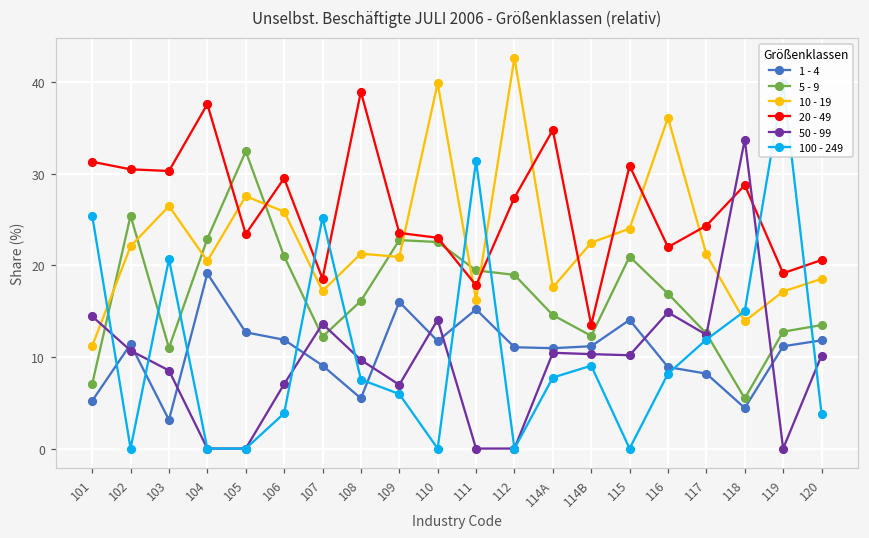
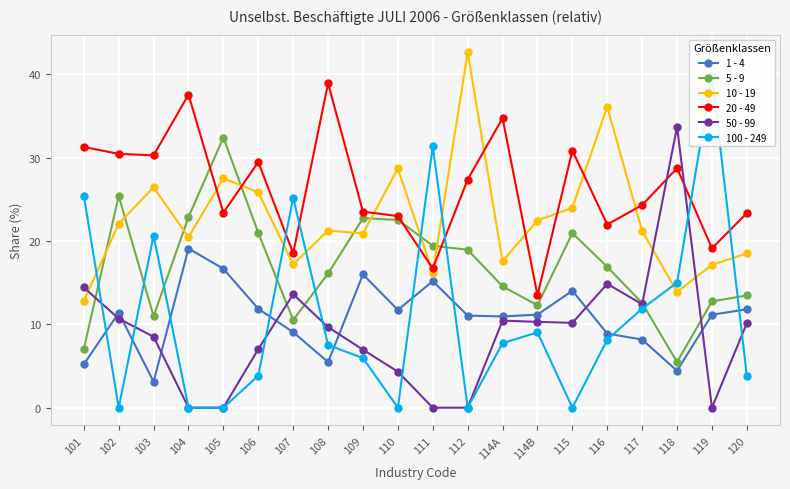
10 - 19, 101: 11 -> 13
1 - 4, 105: 13 -> 17
5 - 9, 107: 12 -> 11
10 - 19, 110: 40 -> 29
50 - 99, 110: 14 -> 4
20 - 49, 111: 18 -> 17
20 - 49, 120: 21 -> 23
